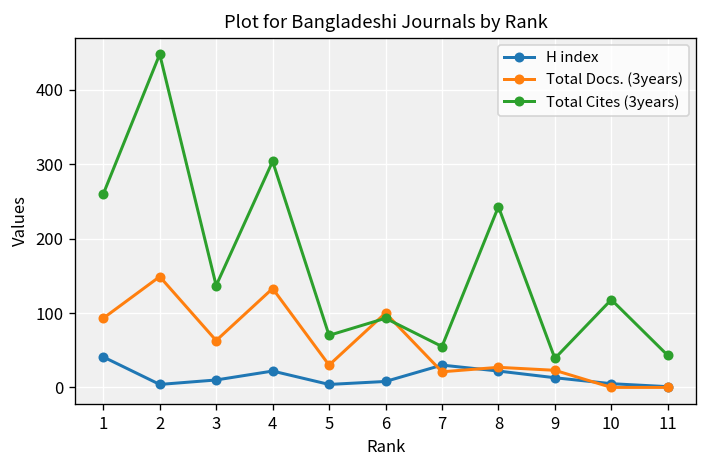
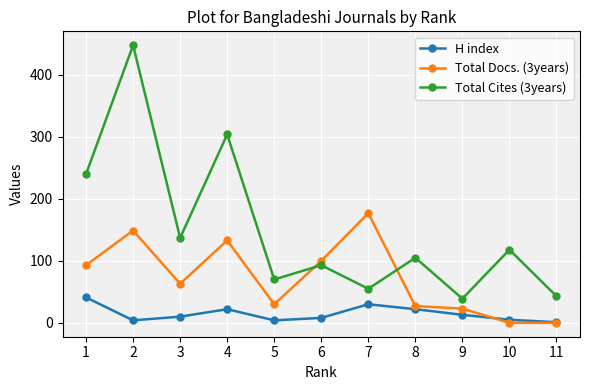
Total Cites (3years), 1: 260 -> 240
Total Docs. (3years), 7: 20 -> 180
Total Cites (3years), 8: 240 -> 110
